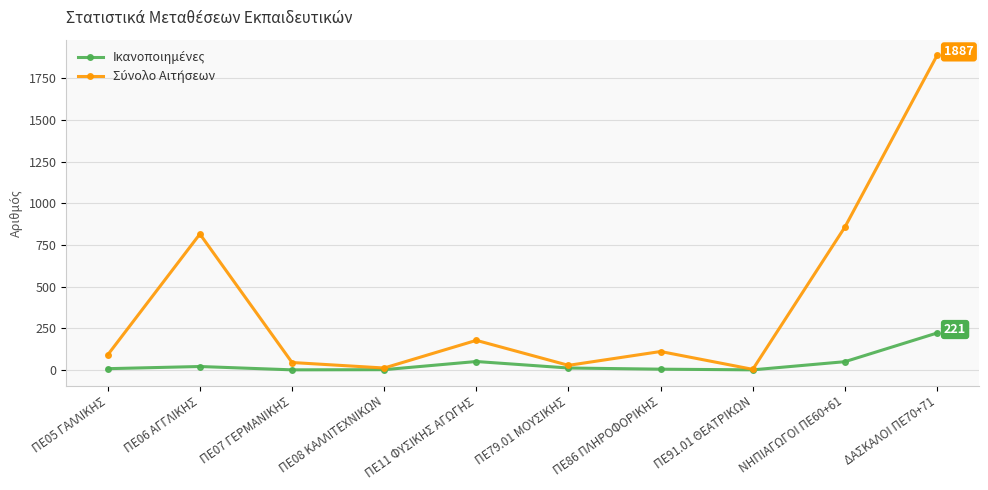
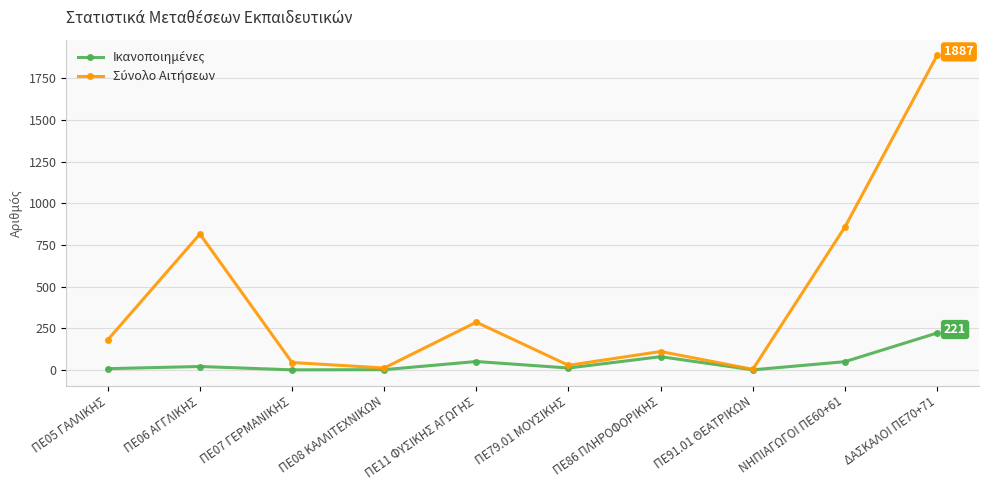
Σύνολο Αιτήσεων, ΠΕ05 ΓΑΛΛΙΚΗΣ: 90 -> 180
Σύνολο Αιτήσεων, ΠΕ11 ΦΥΣΙΚΗΣ ΑΓΩΓΗΣ: 180 -> 290
Ικανοποιημένες, ΠΕ86 ΠΛΗΡΟΦΟΡΙΚΗΣ: 0 -> 80
